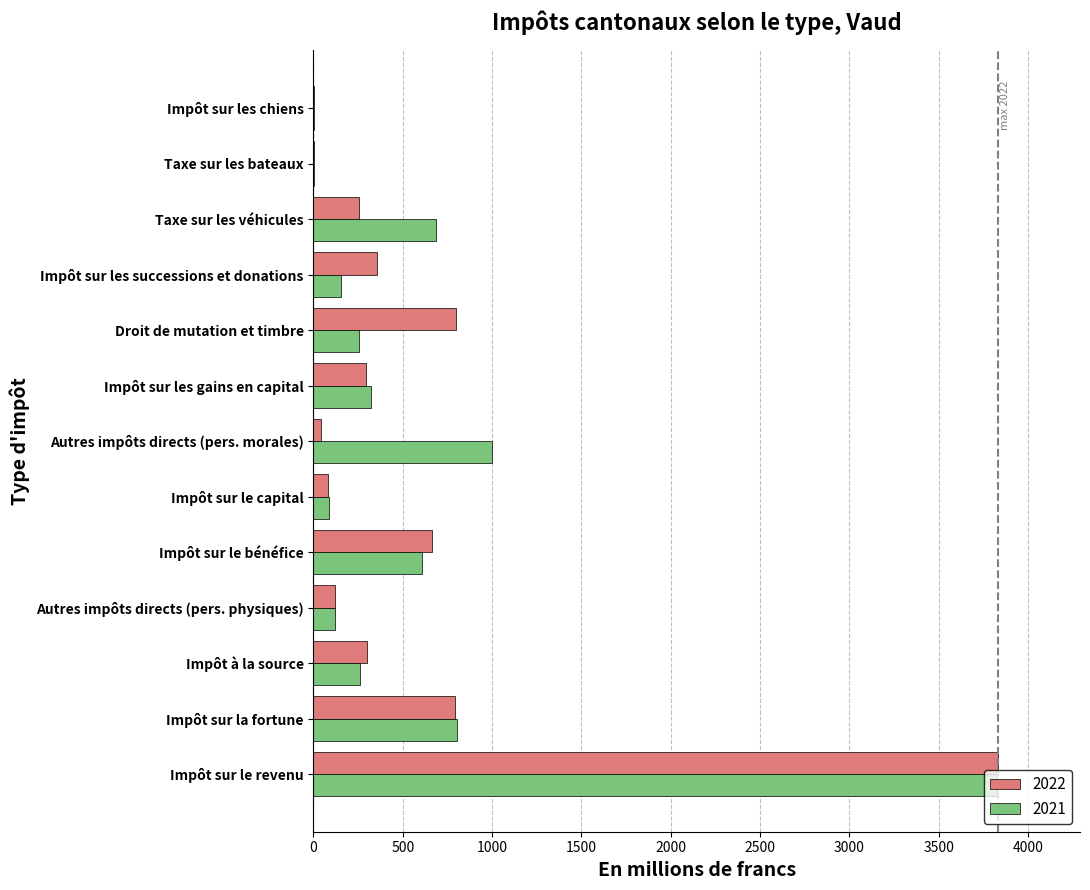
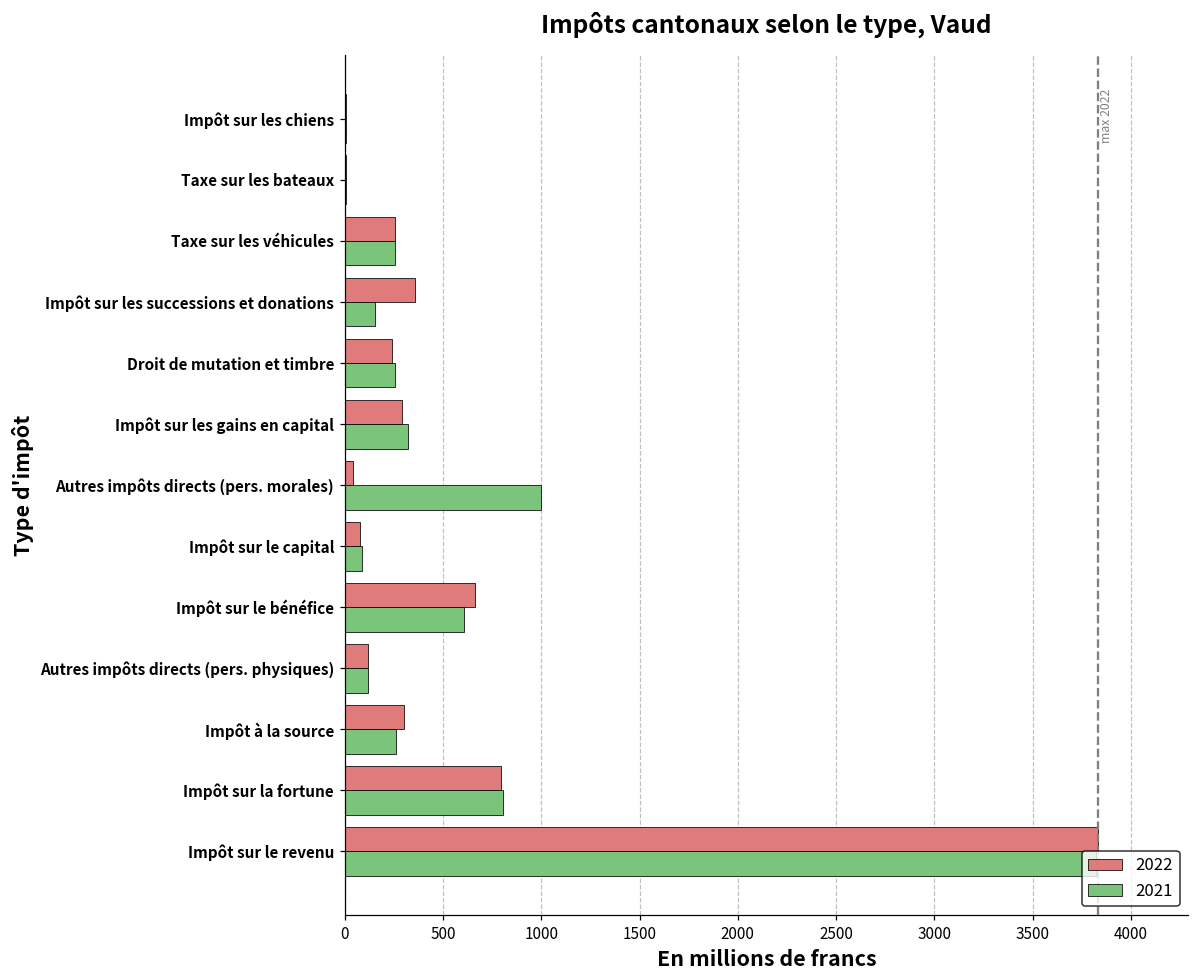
2021, Taxe sur les véhicules: 680 -> 260
2022, Droit de mutation et timbre: 800 -> 240
